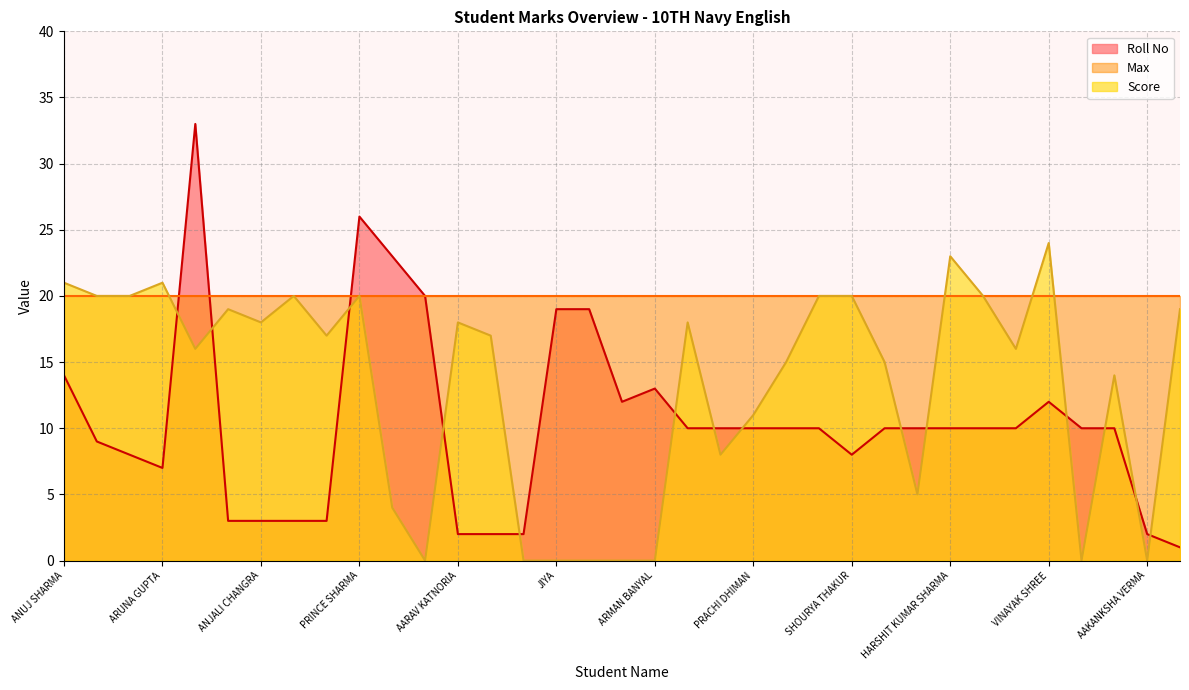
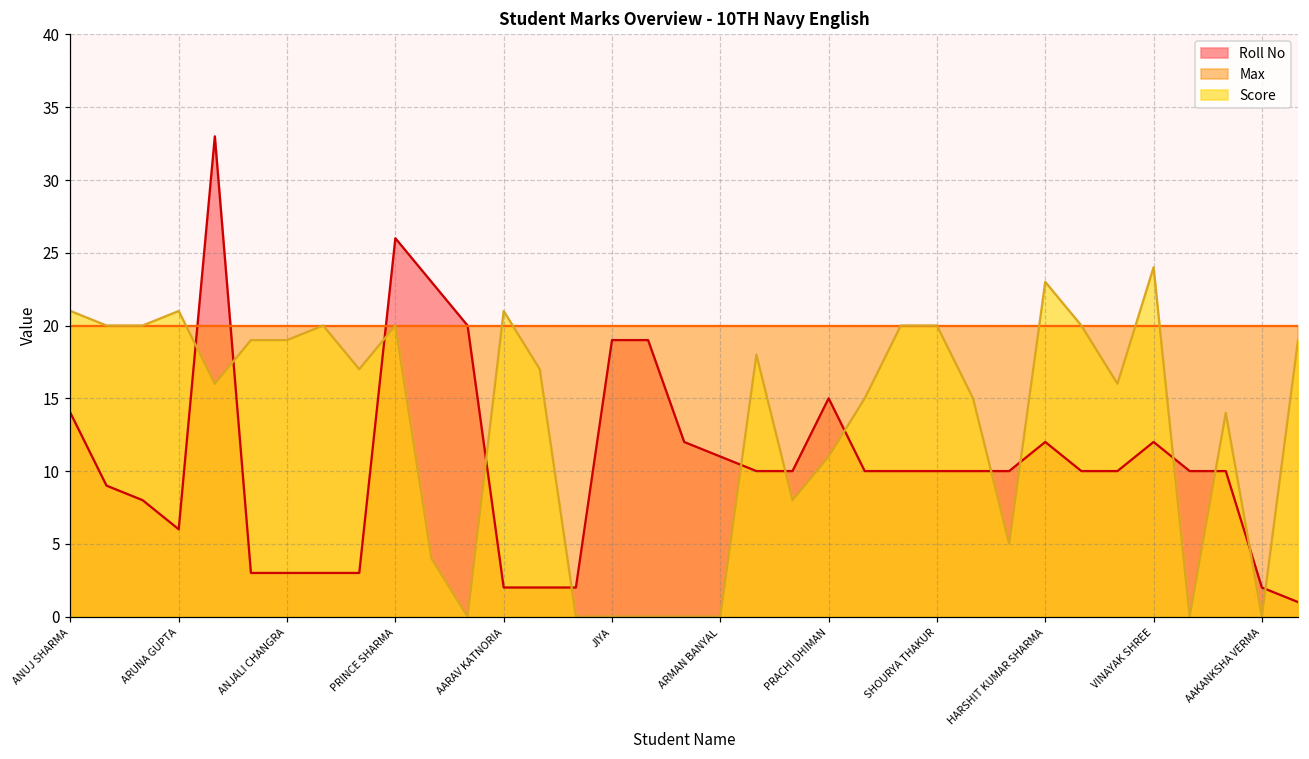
Roll No, ARUNA GUPTA: 7 -> 6
Score, ANJALI CHANGRA: 18 -> 19
Score, AARAV KATNORIA: 18 -> 21
Roll No, ARMAN BANYAL: 13 -> 11
Roll No, PRACHI DHIMAN: 10 -> 15
Roll No, SHOURYA THAKUR: 8 -> 10
Roll No, HARSHIT KUMAR SHARMA: 10 -> 12
